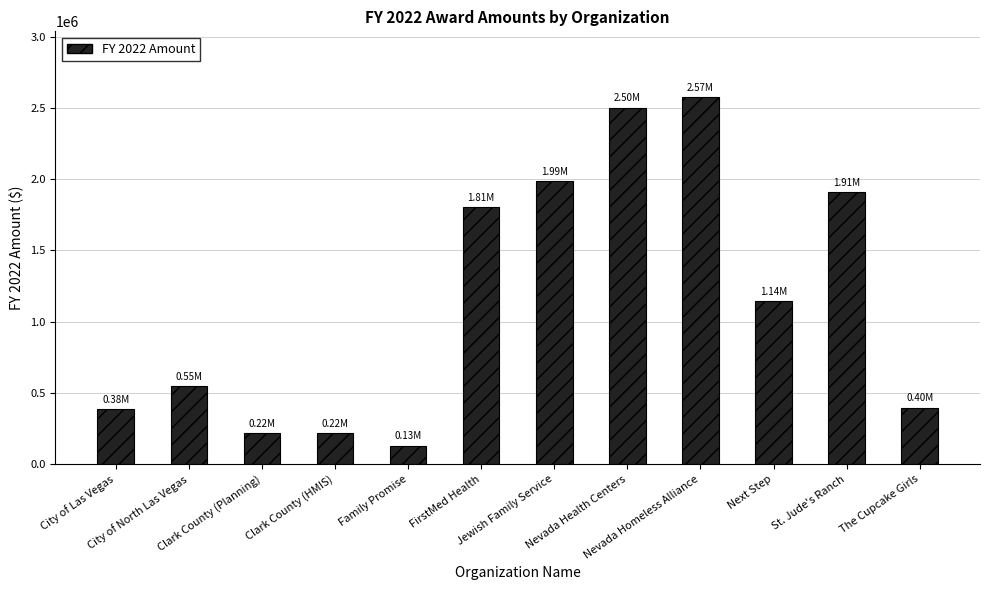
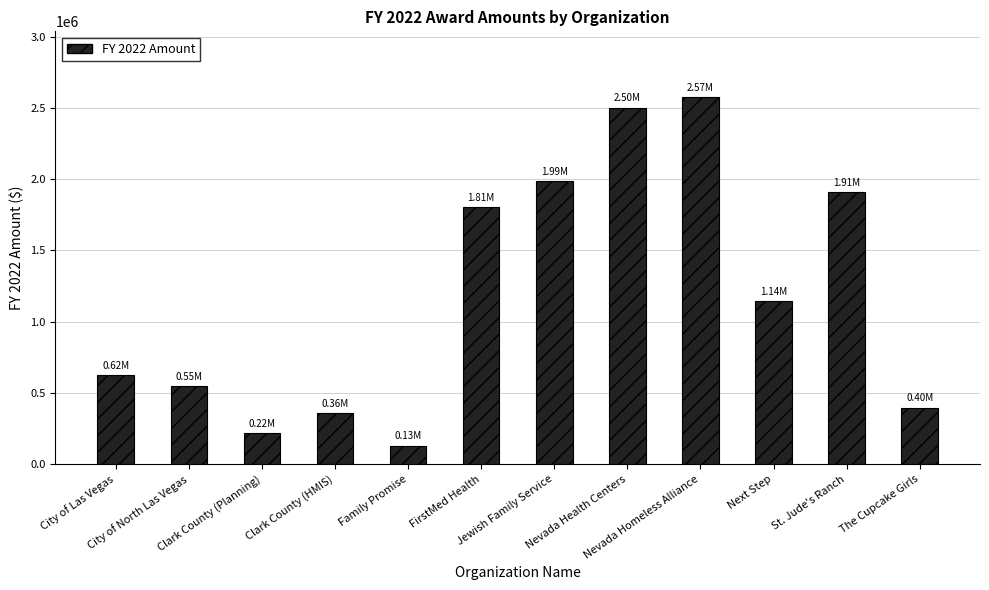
City of Las Vegas: 0.38M -> 0.62M
Clark County (HMIS): 0.22M -> 0.36M
